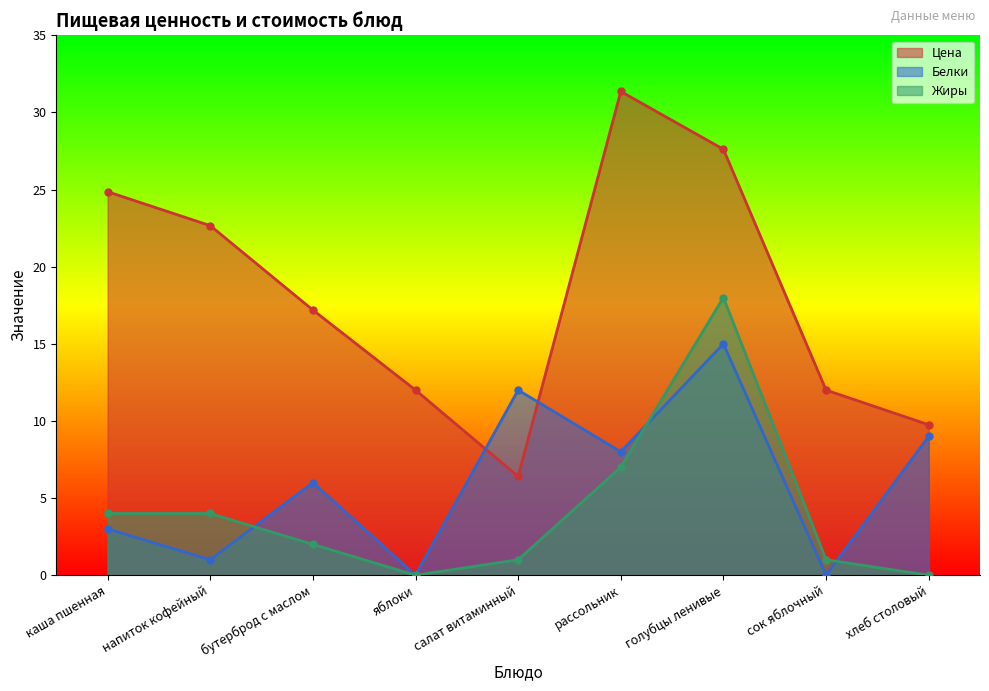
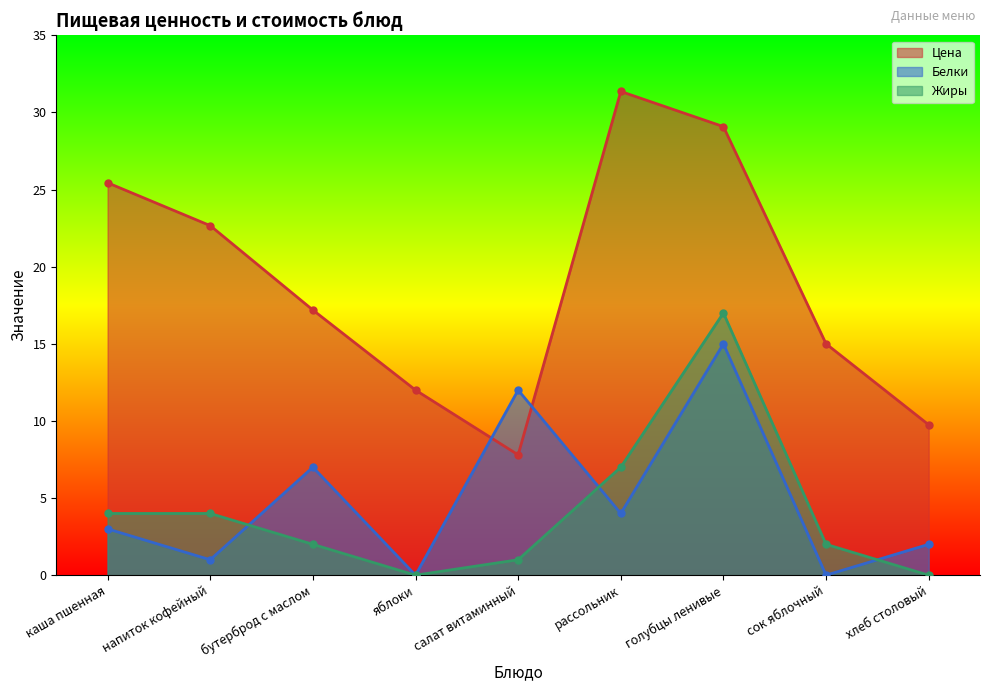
Цена, каша пшенная: 24.9 -> 25.4
Белки, бутерброд с маслом: 6 -> 7
Цена, салат витаминный: 6.4 -> 7.8
Белки, рассольник: 8 -> 4
Цена, голубцы ленивые: 27.6 -> 29.1
Жиры, голубцы ленивые: 18 -> 17
Цена, сок яблочный: 12 -> 15
Жиры, сок яблочный: 1 -> 2
Белки, хлеб столовый: 9 -> 2
